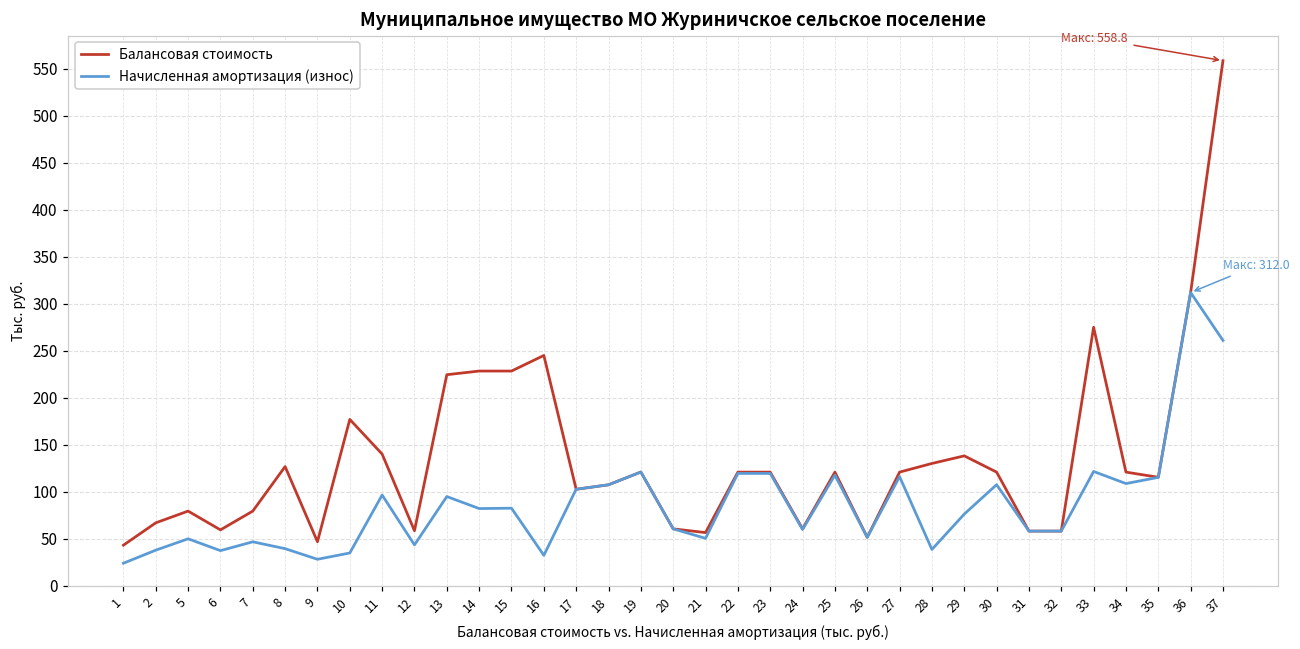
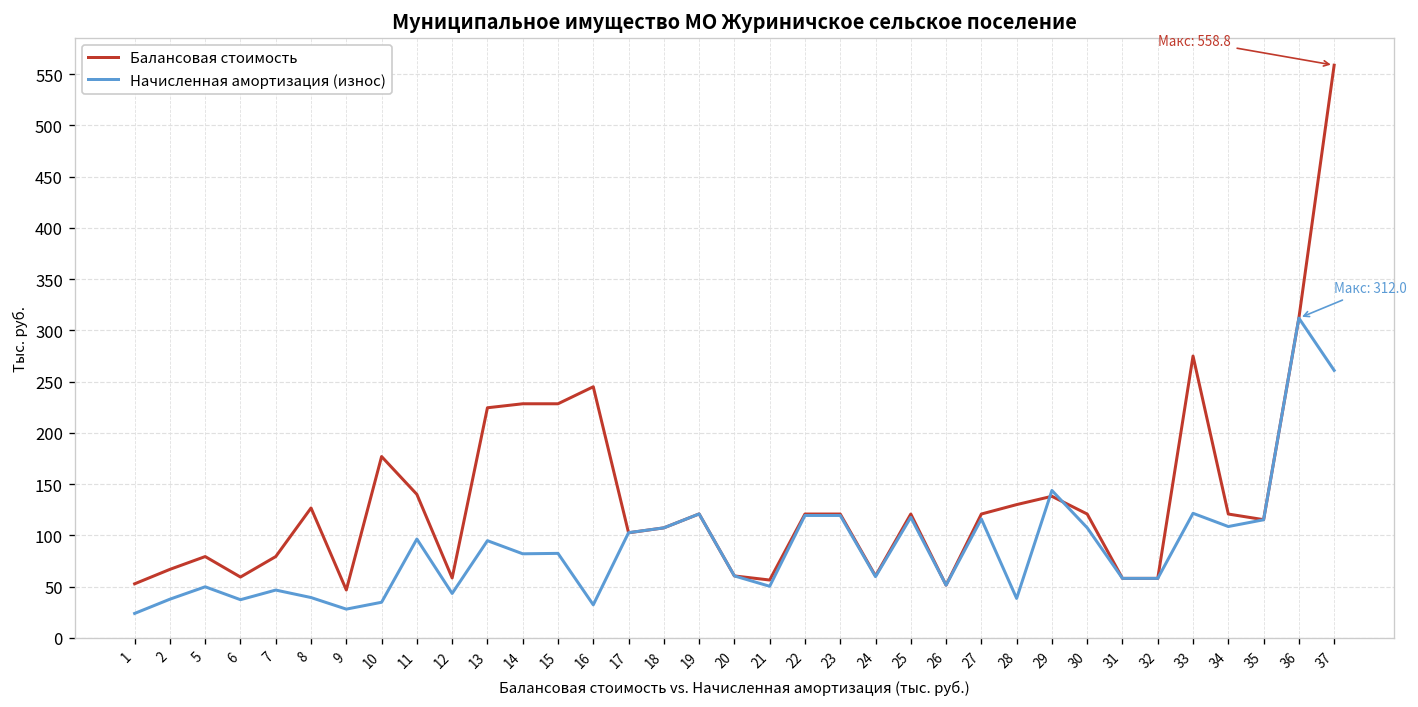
Балансовая стоимость, 1: 40 -> 50
Начисленная амортизация (износ), 29: 80 -> 140
